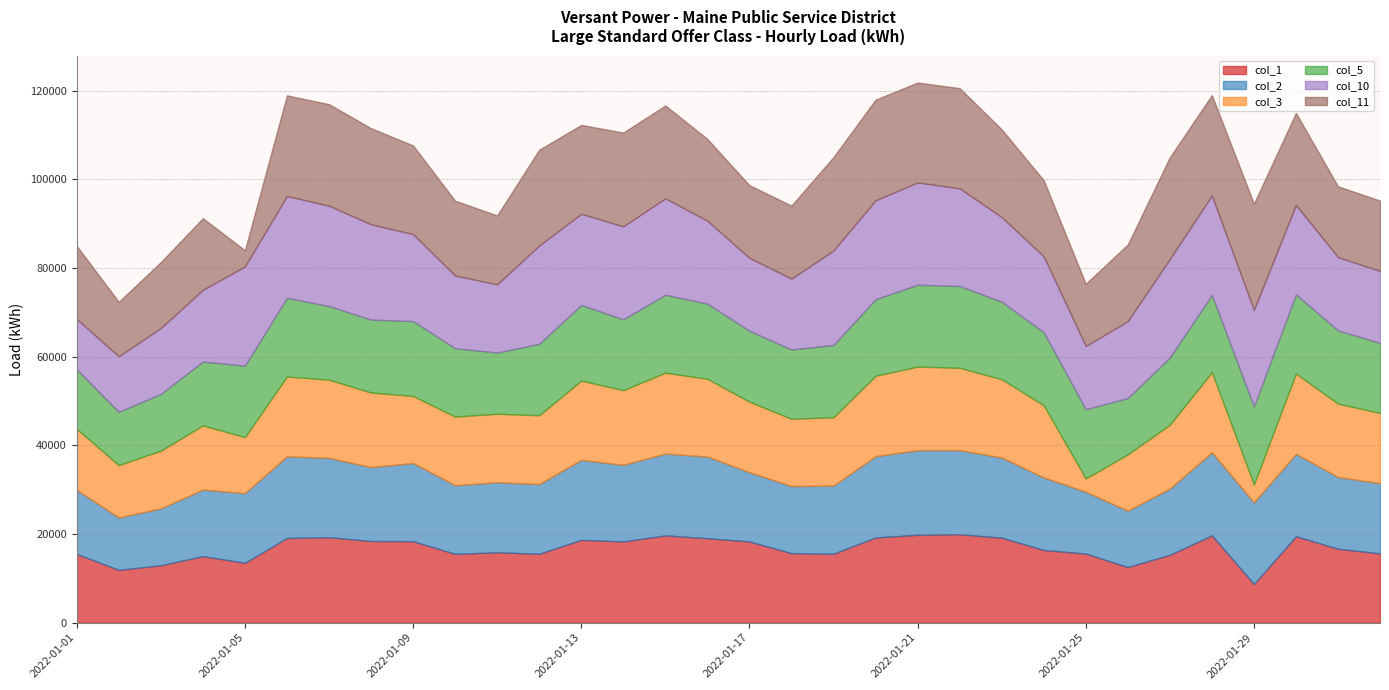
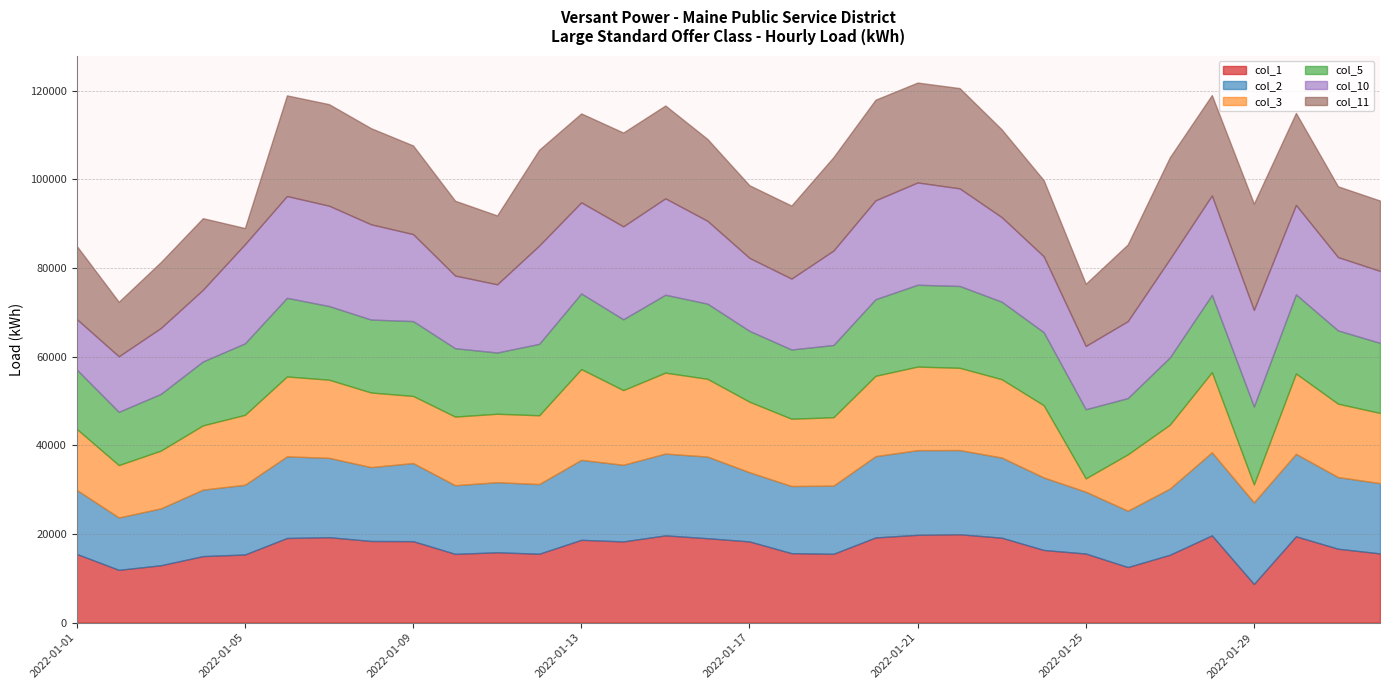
col_1, 2022-01-05: 13000 -> 15000
col_3, 2022-01-05: 13000 -> 16000
col_3, 2022-01-13: 18000 -> 20000
